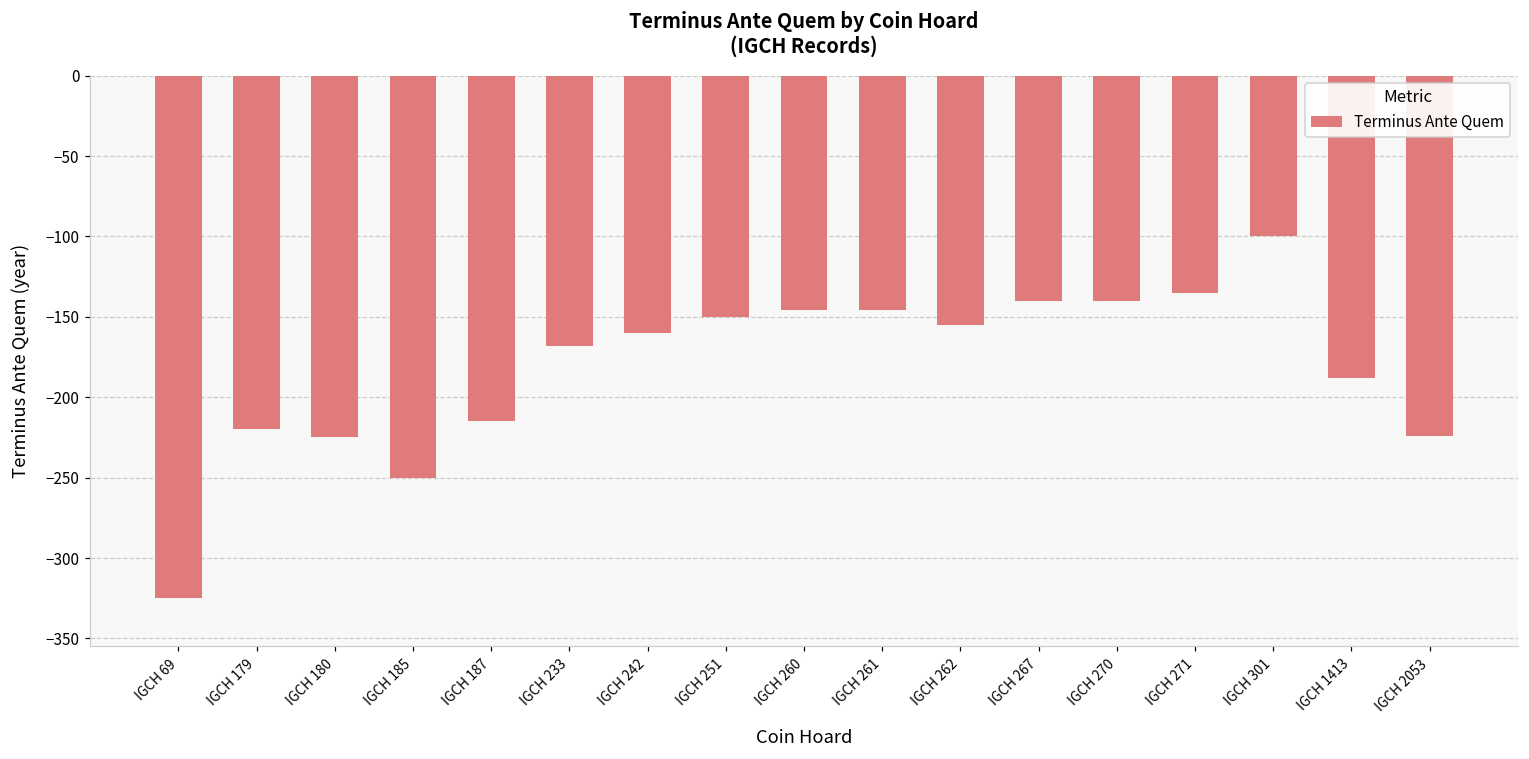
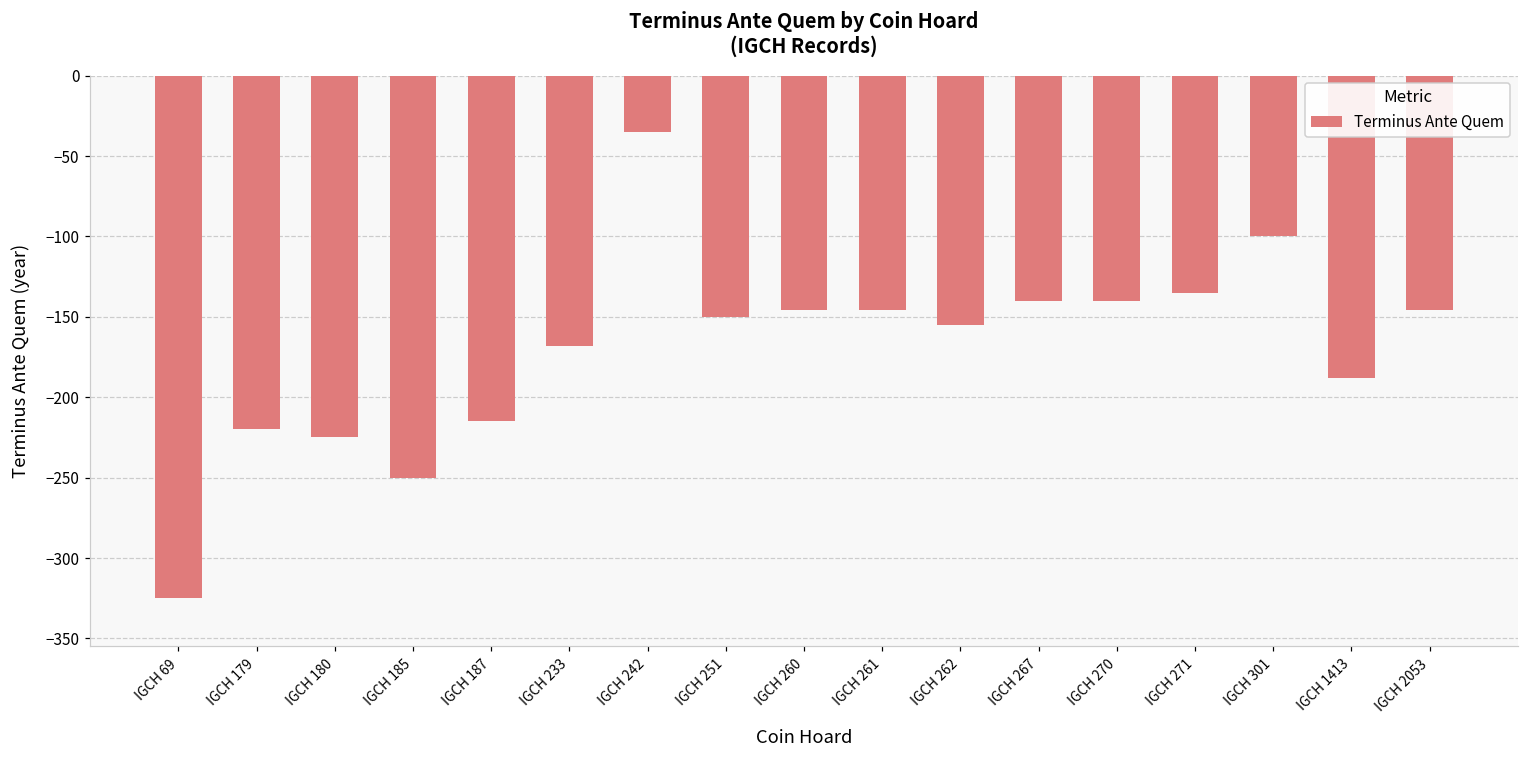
IGCH 242: -160 -> -35
IGCH 2053: -224 -> -146
